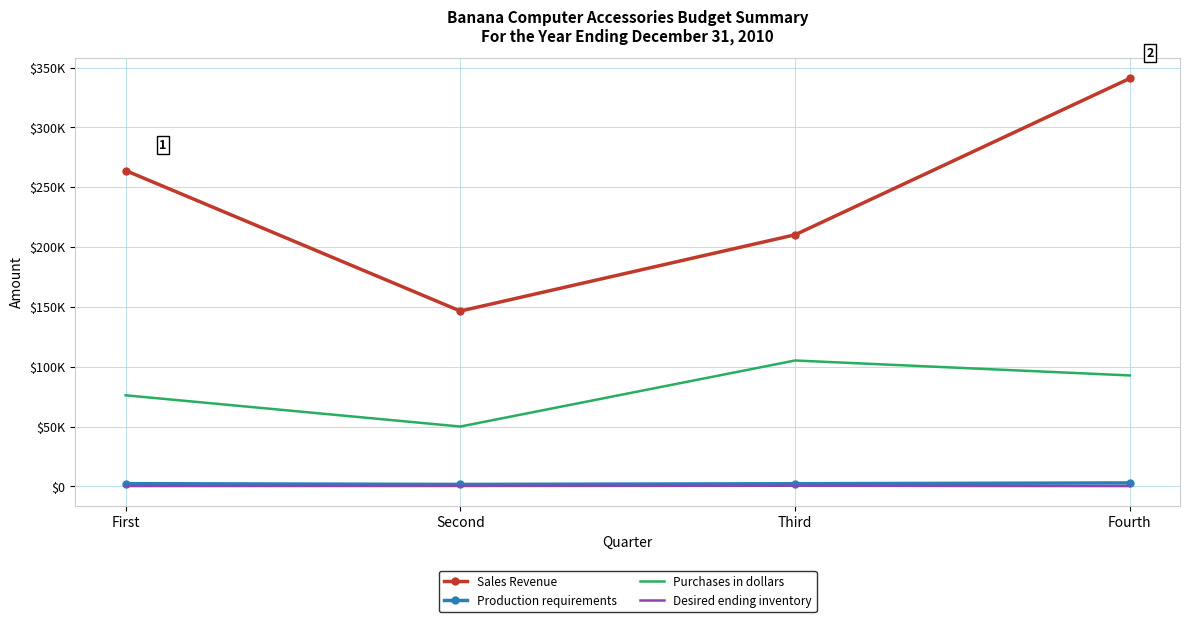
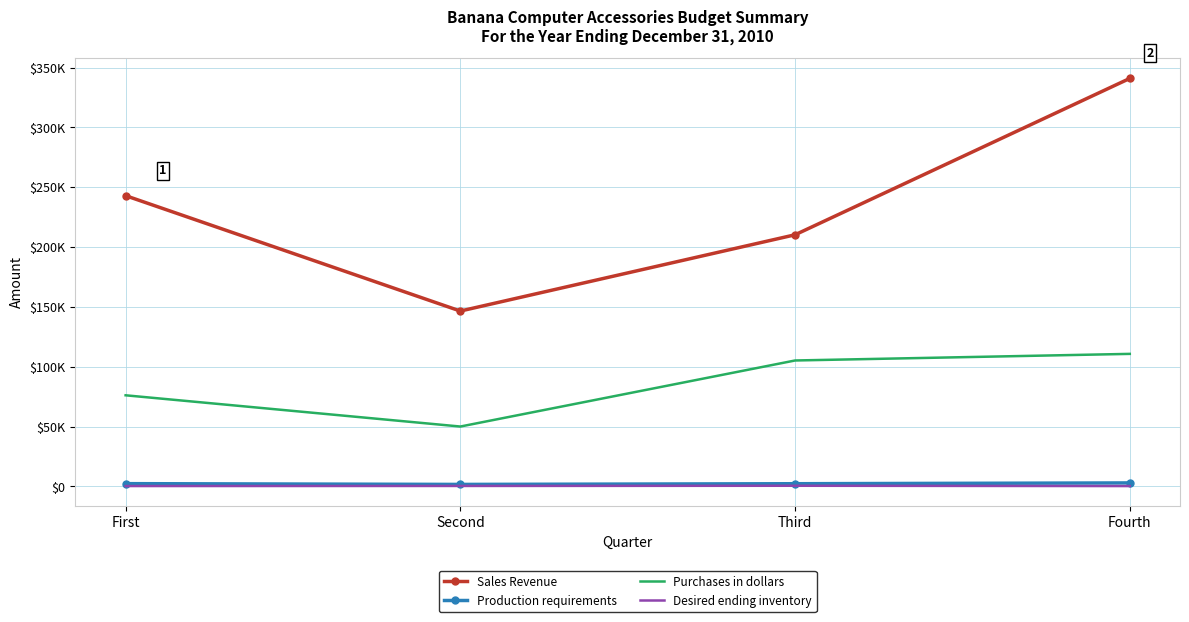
Sales Revenue, First: $264000 -> $243000
Purchases in dollars, Fourth: $93000 -> $111000
